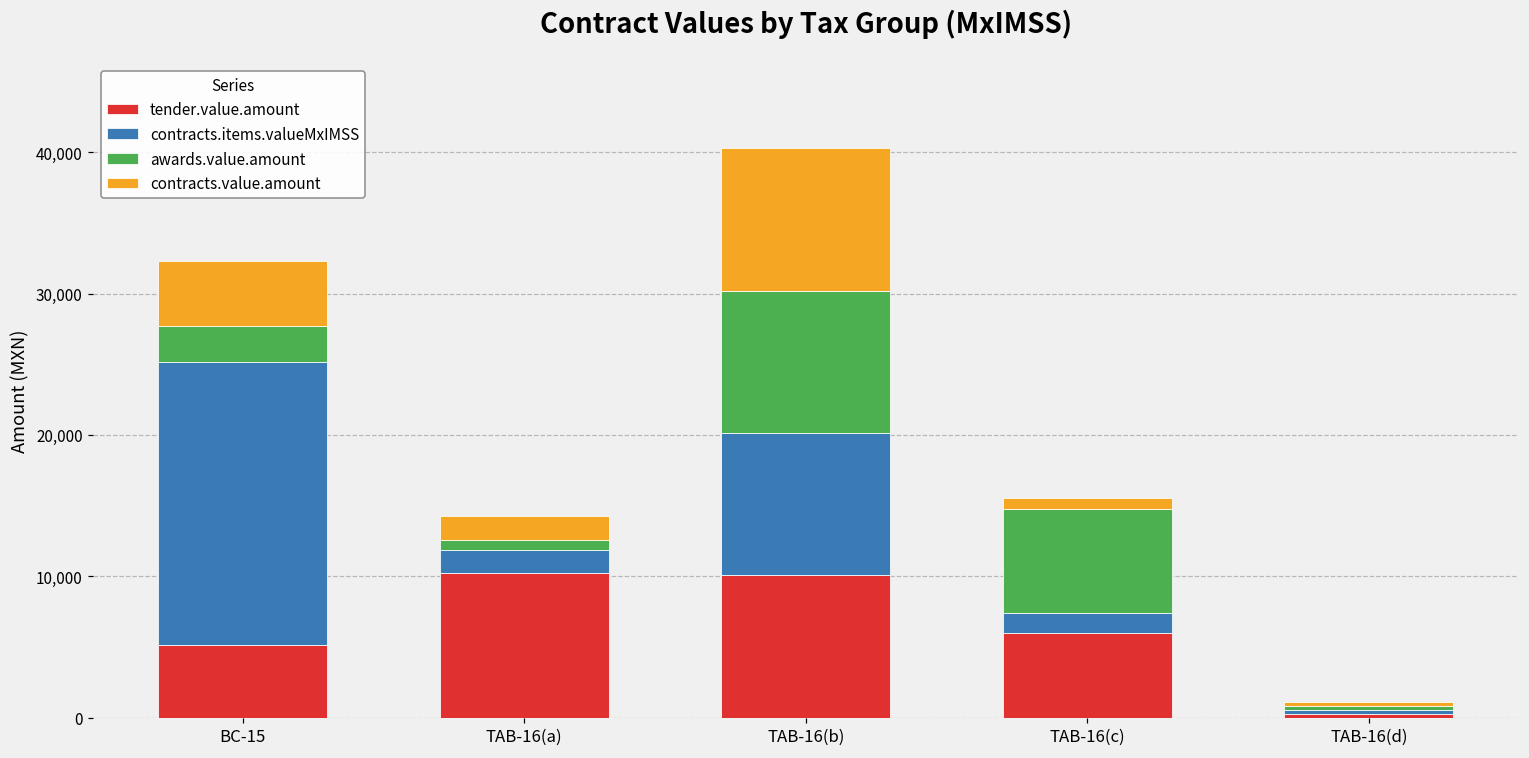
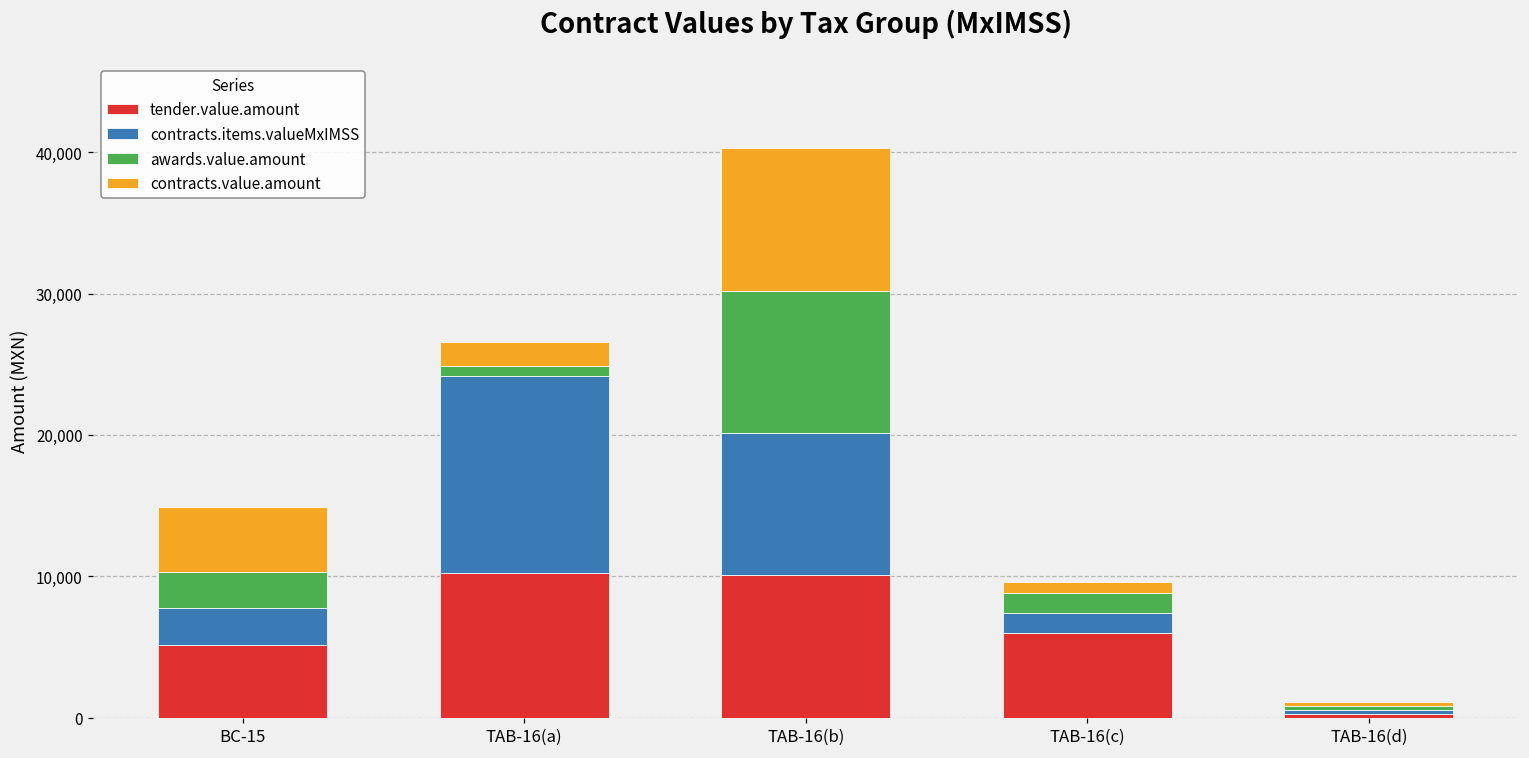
contracts.items.valueMxIMSS, BC-15: 20,000 -> 2,600
contracts.items.valueMxIMSS, TAB-16(a): 1,700 -> 14,000
awards.value.amount, TAB-16(c): 7,300 -> 1,400
